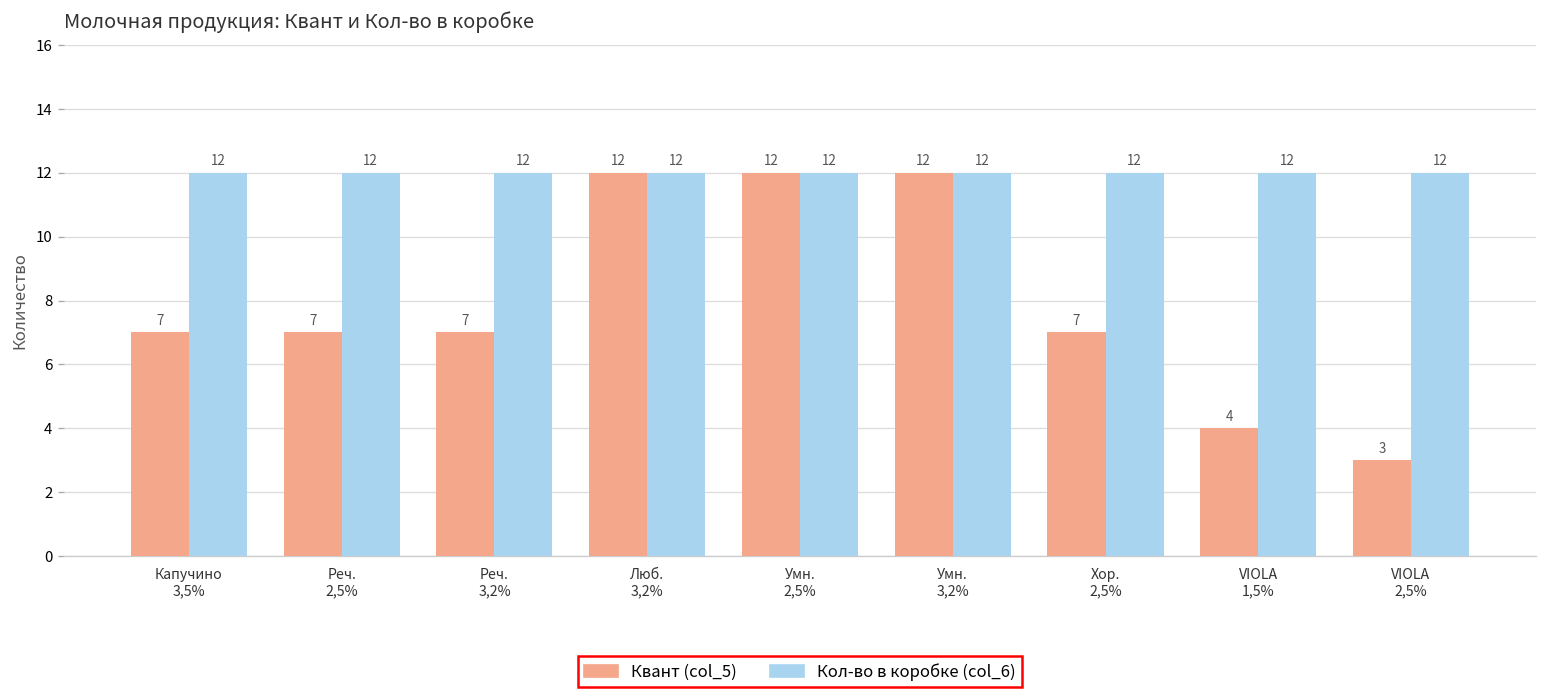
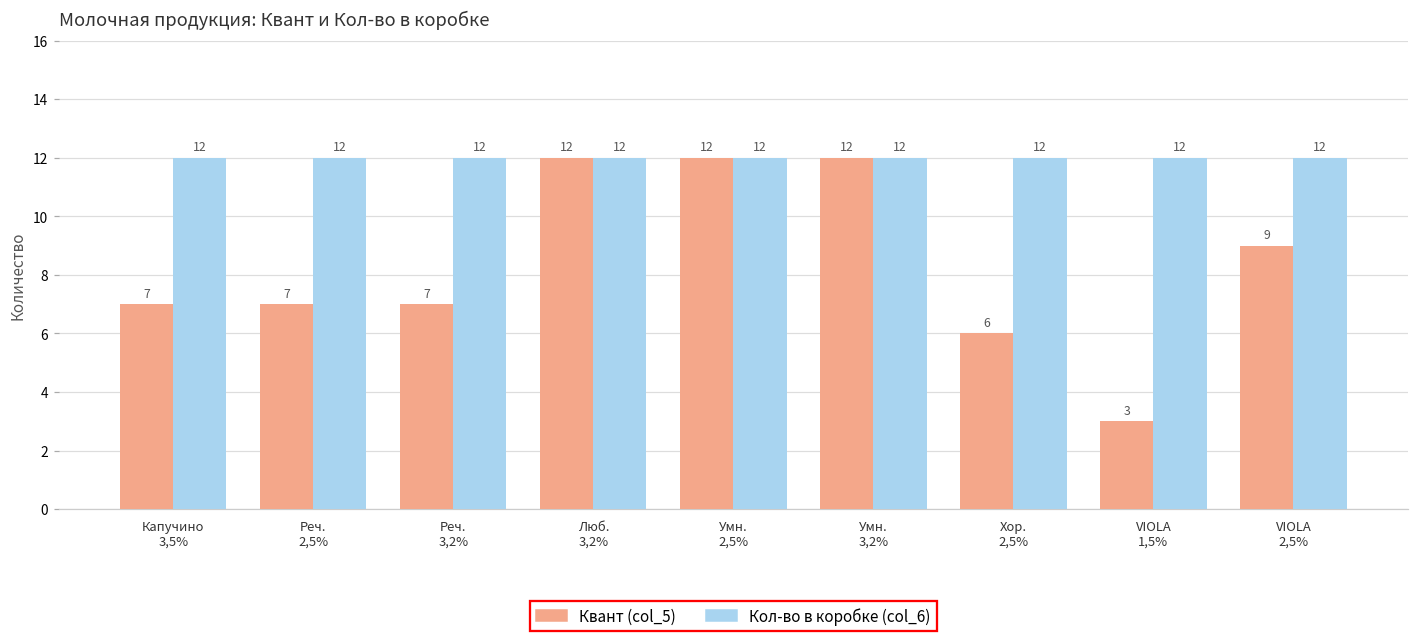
Квант (col_5), Хор. 2,5%: 7 -> 6
Квант (col_5), VIOLA 1,5%: 4 -> 3
Квант (col_5), VIOLA 2,5%: 3 -> 9
